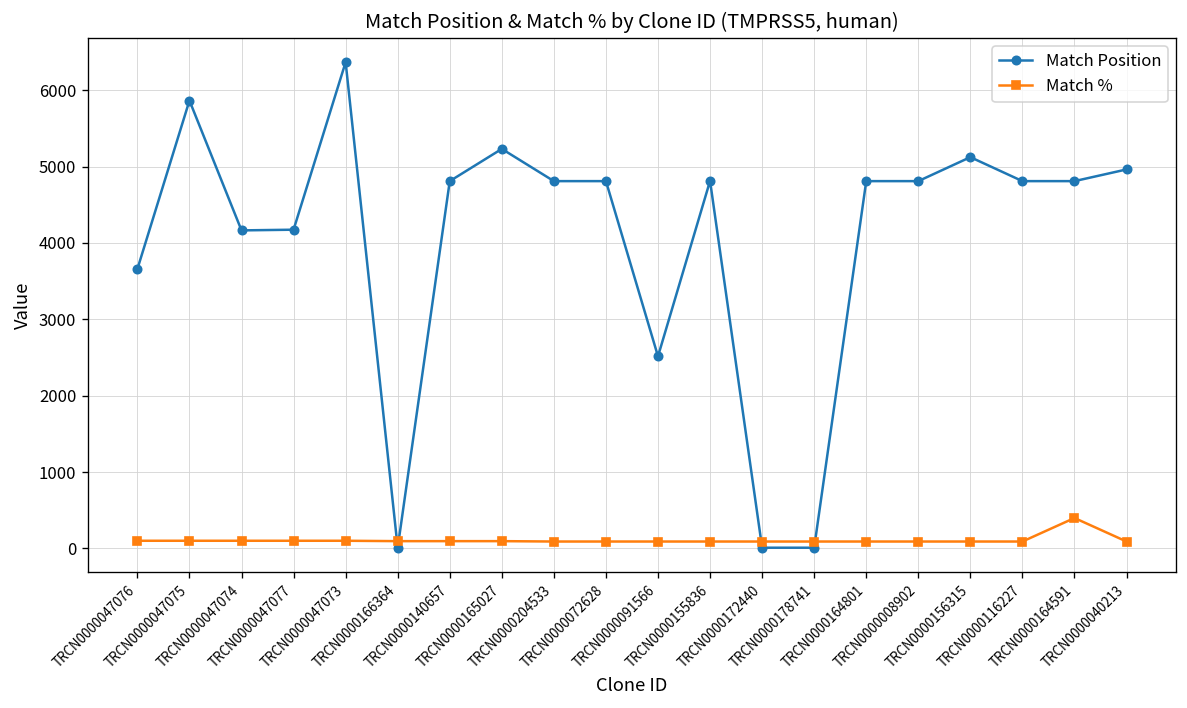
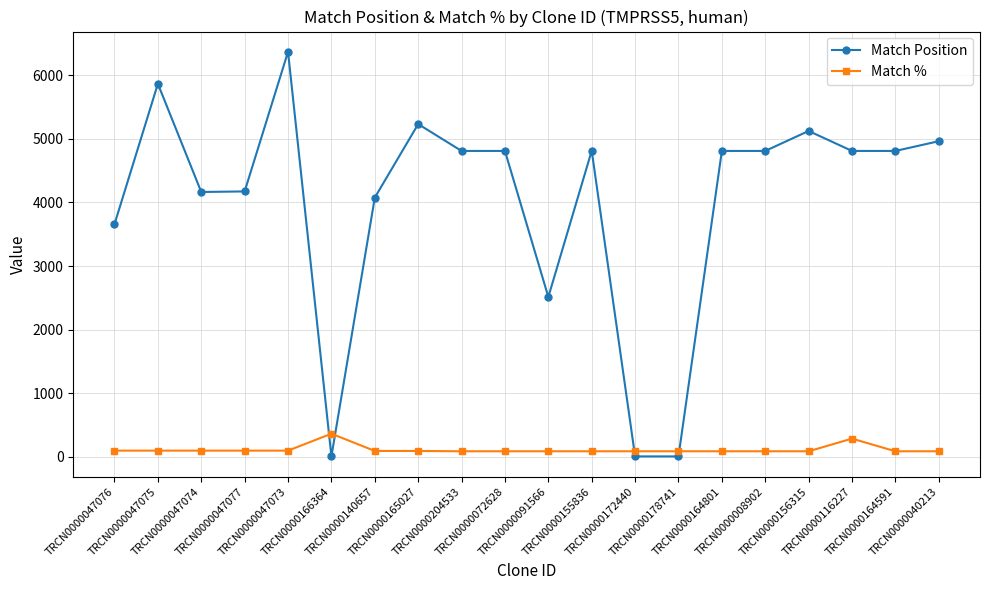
Match %, TRCN0000166364: 100 -> 400
Match Position, TRCN0000140657: 4800 -> 4100
Match %, TRCN0000116227: 100 -> 300
Match %, TRCN0000164591: 400 -> 100
